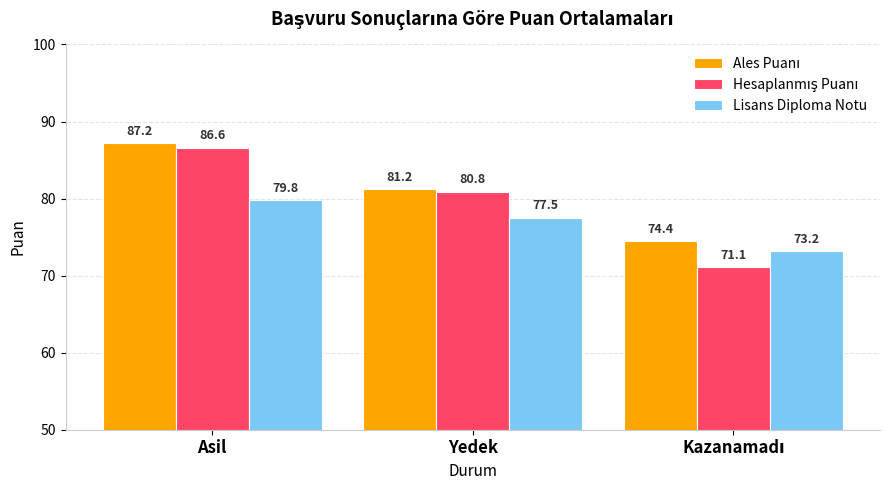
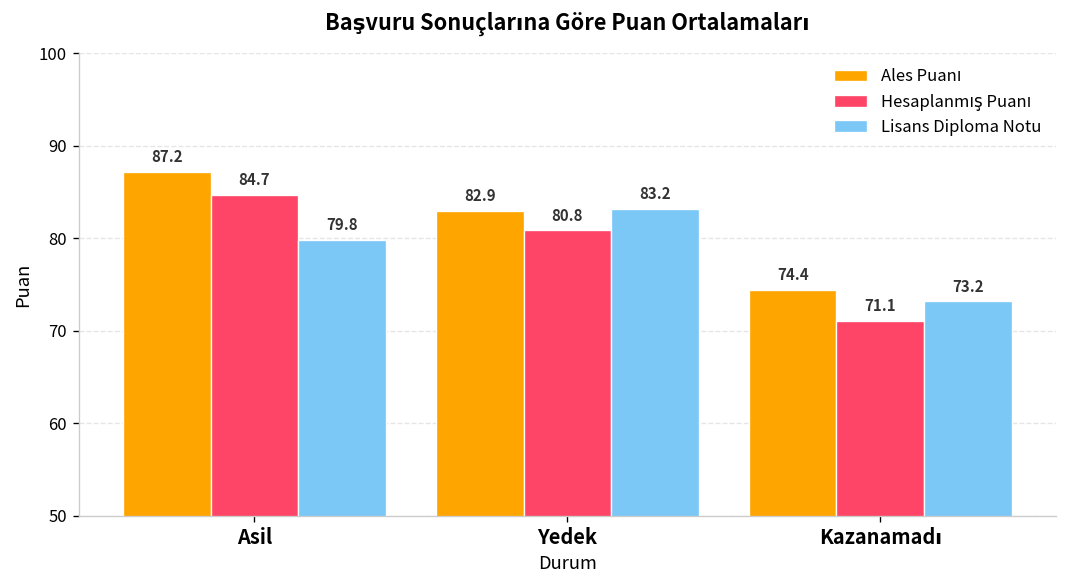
Hesaplanmış Puanı, Asil: 86.6 -> 84.7
Ales Puanı, Yedek: 81.2 -> 82.9
Lisans Diploma Notu, Yedek: 77.5 -> 83.2
